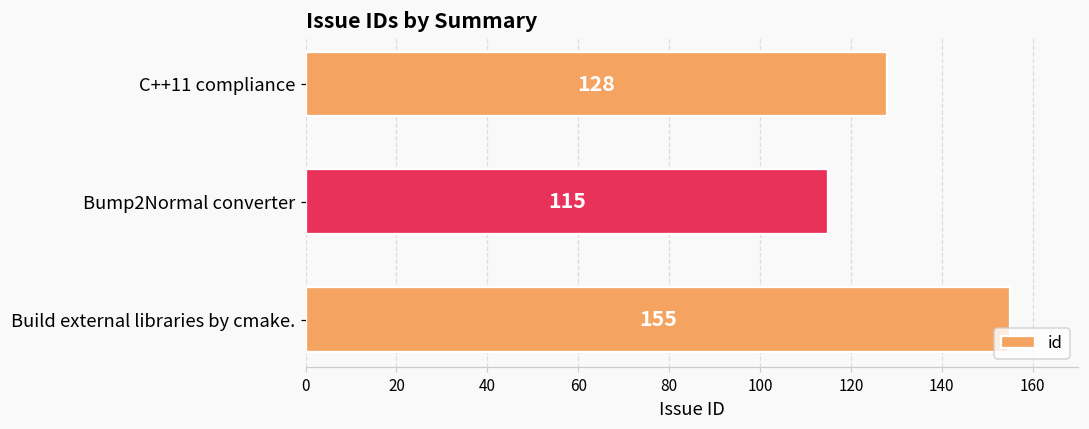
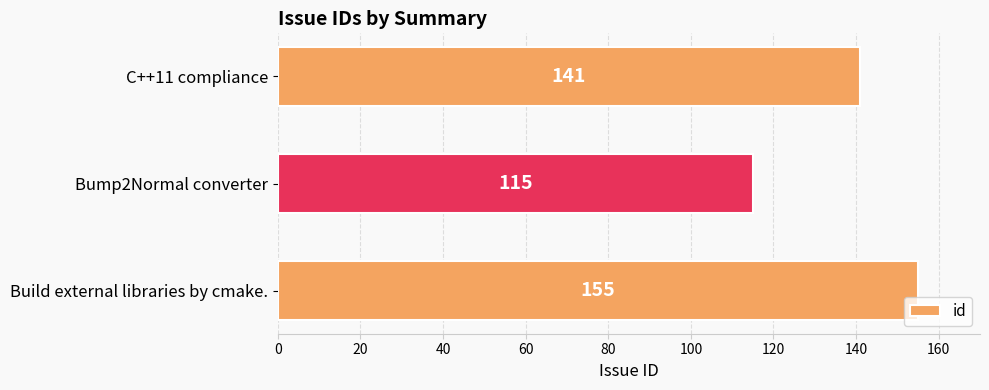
C++11 compliance: 128 -> 141
